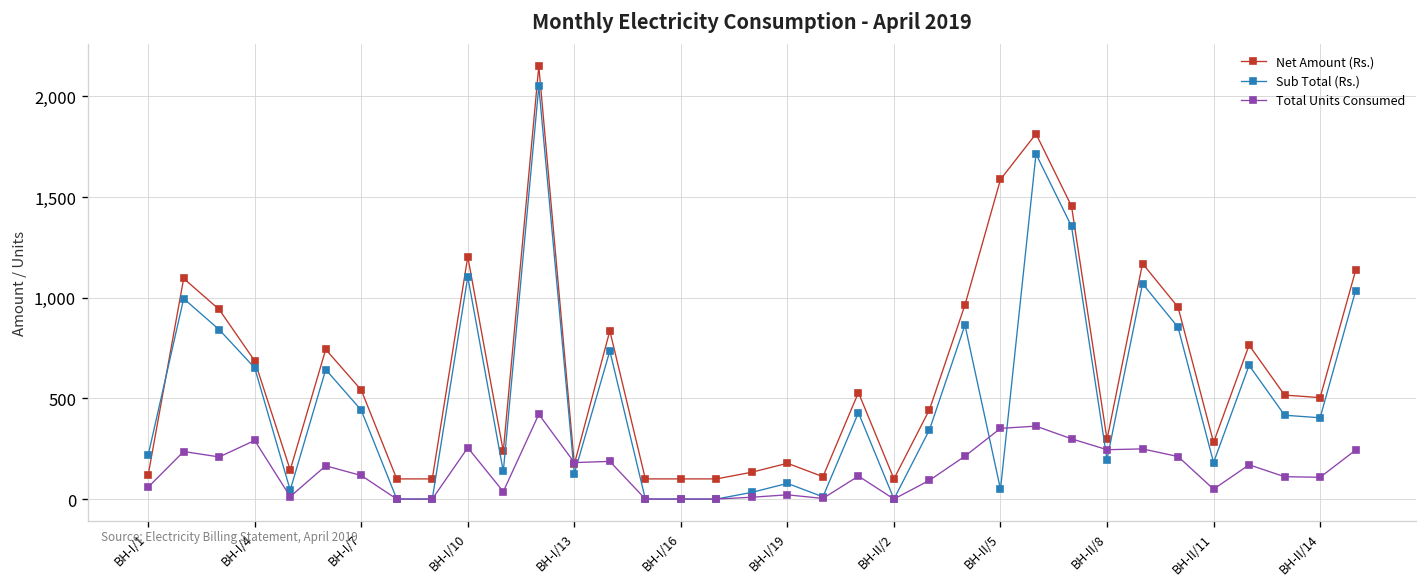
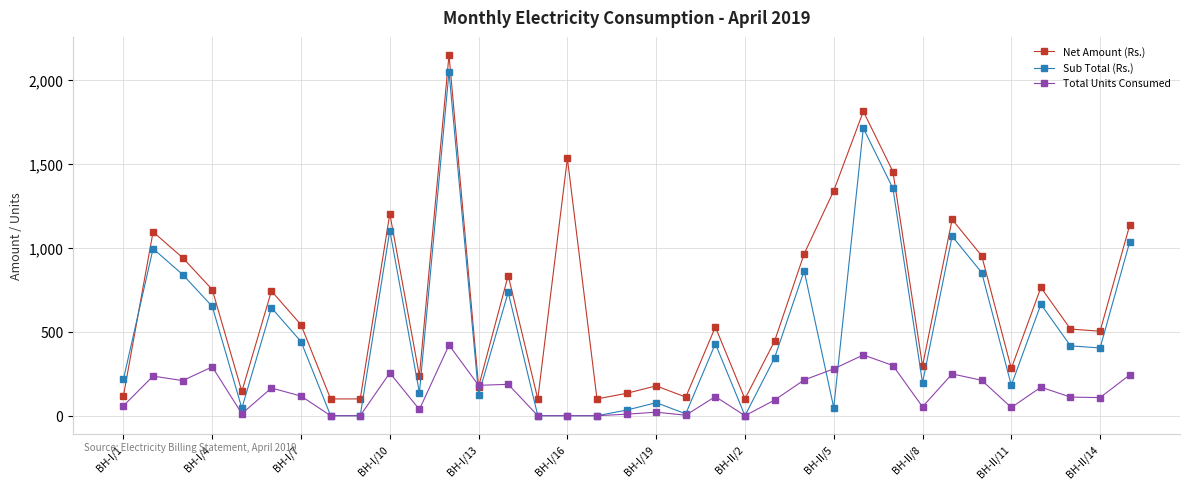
Net Amount (Rs.), BH-I/4: 690 -> 750
Net Amount (Rs.), BH-I/16: 100 -> 1,530
Net Amount (Rs.), BH-II/5: 1,590 -> 1,340
Total Units Consumed, BH-II/5: 350 -> 280
Total Units Consumed, BH-II/8: 250 -> 50
